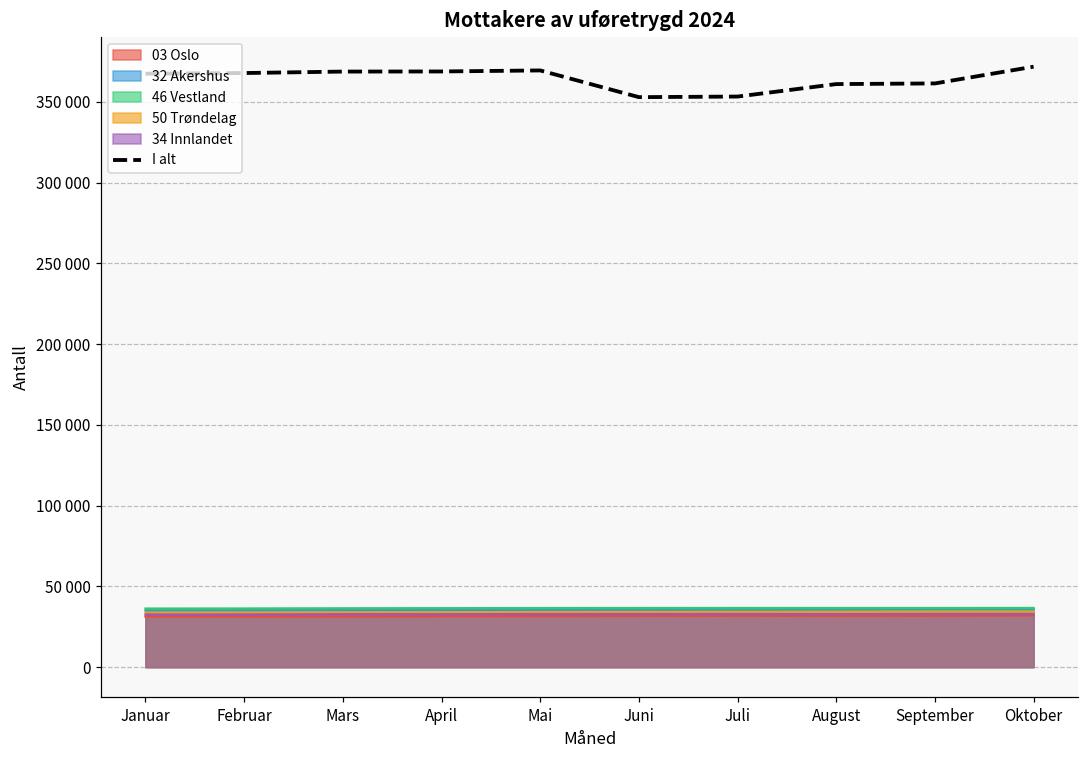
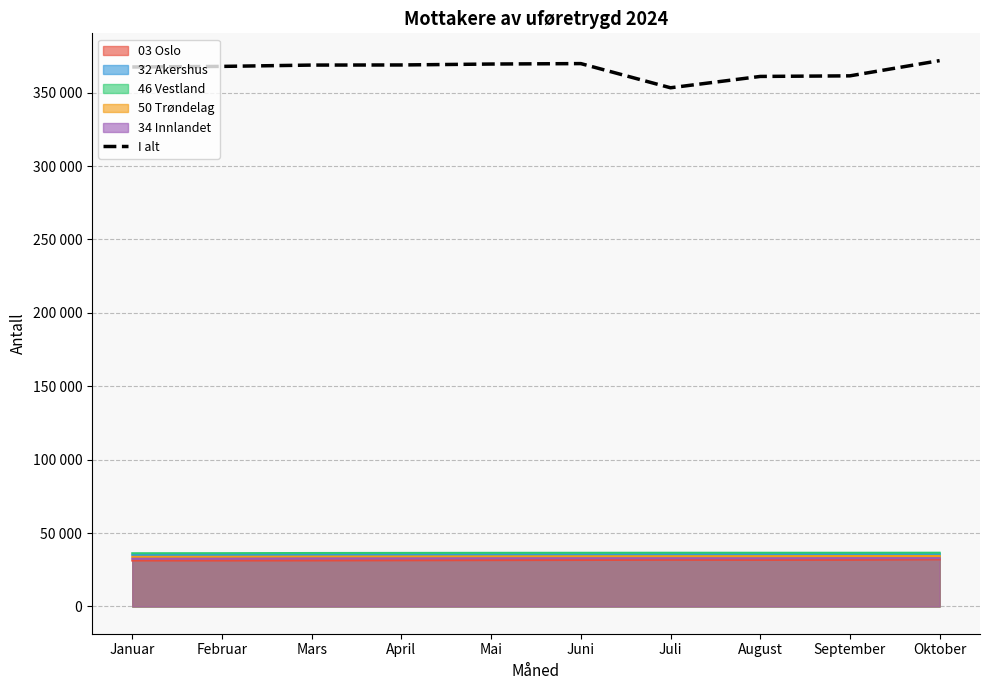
I alt, Juni: 353000 -> 370000
